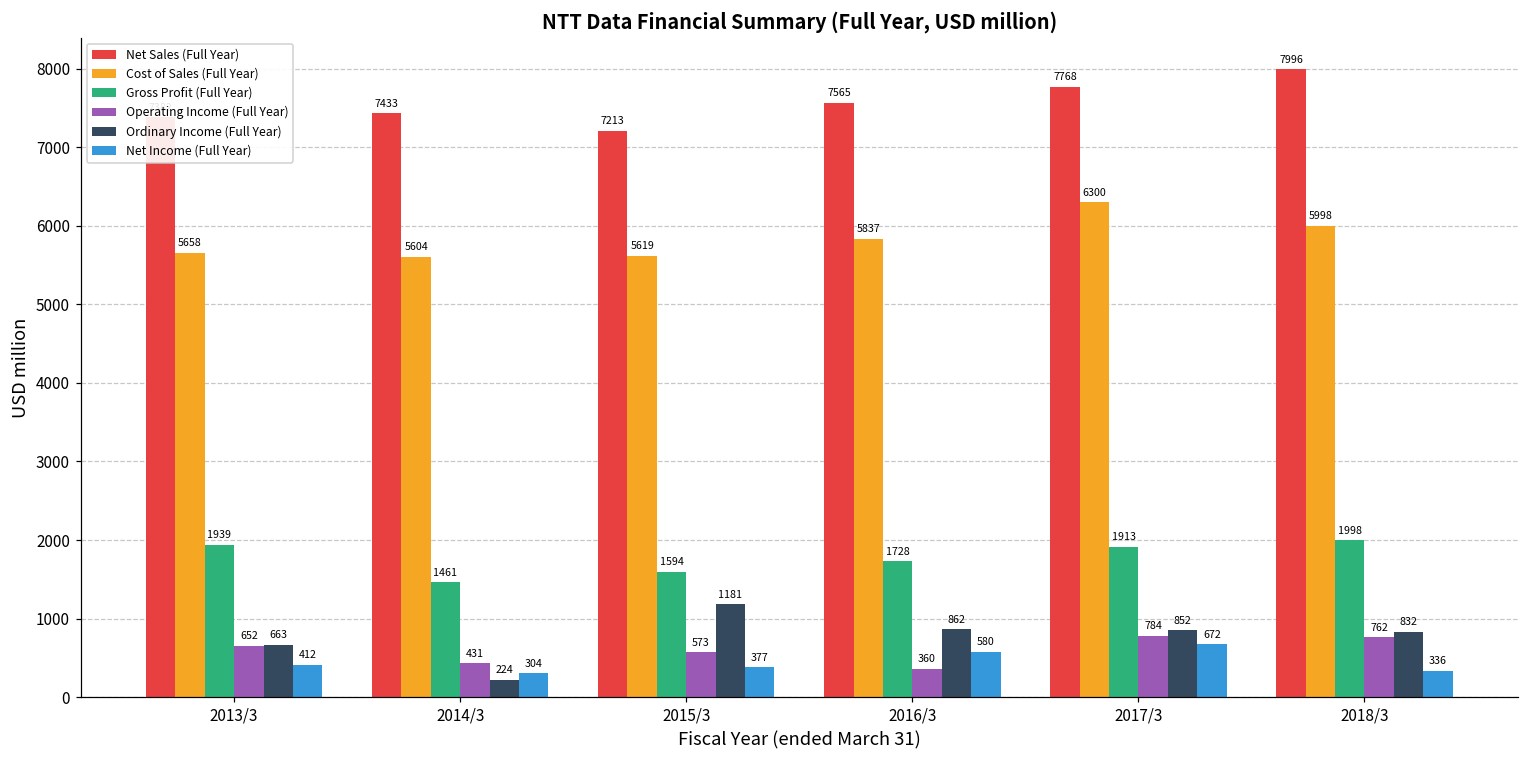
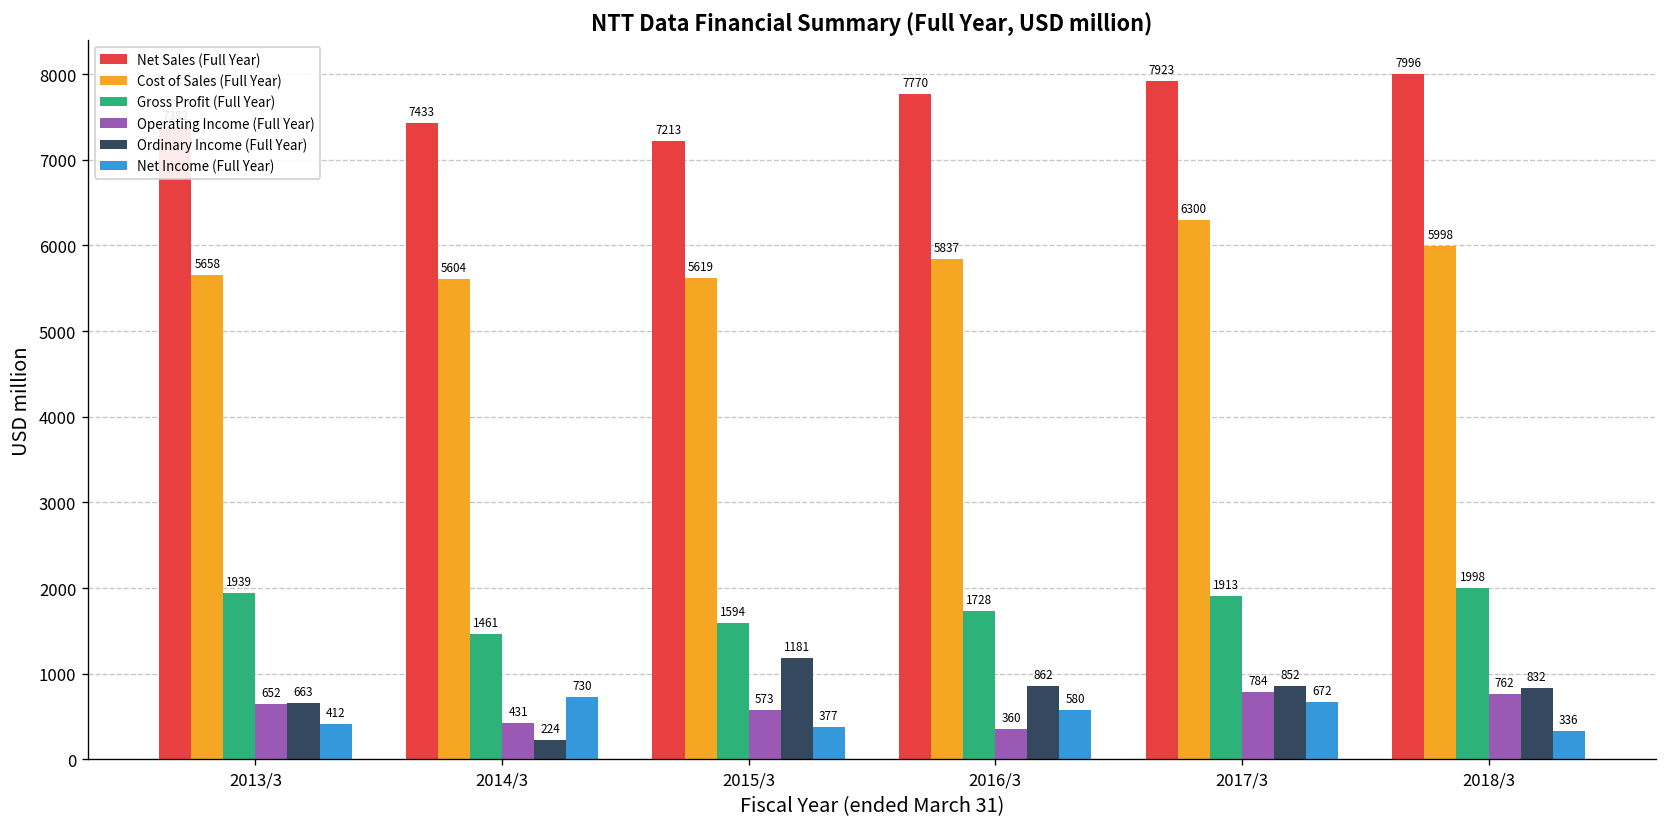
Net Income (Full Year), 2014/3: 304 -> 730
Net Sales (Full Year), 2016/3: 7565 -> 7770
Net Sales (Full Year), 2017/3: 7768 -> 7923
